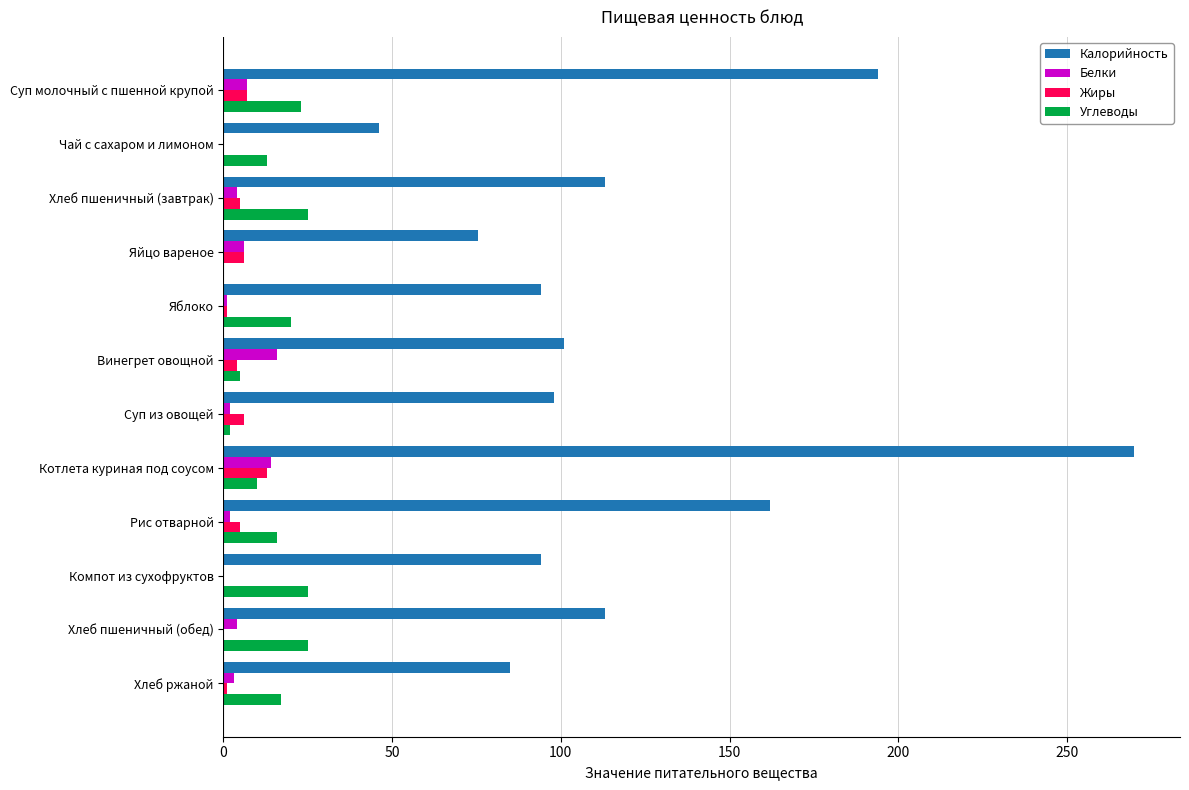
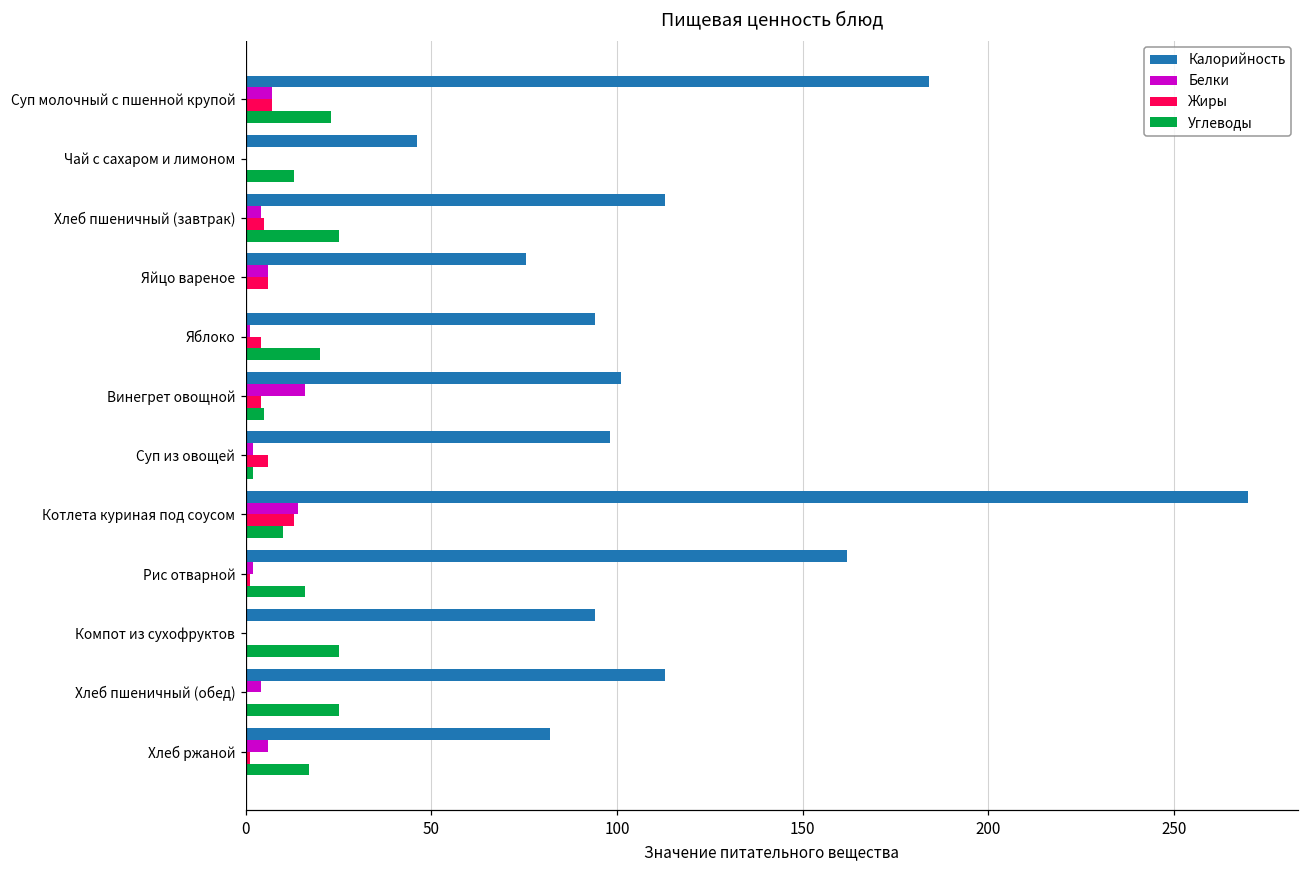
Калорийность, Суп молочный с пшенной крупой: 194 -> 184
Жиры, Яблоко: 1 -> 4
Жиры, Рис отварной: 5 -> 1
Калорийность, Хлеб ржаной: 85 -> 82
Белки, Хлеб ржаной: 3 -> 6
